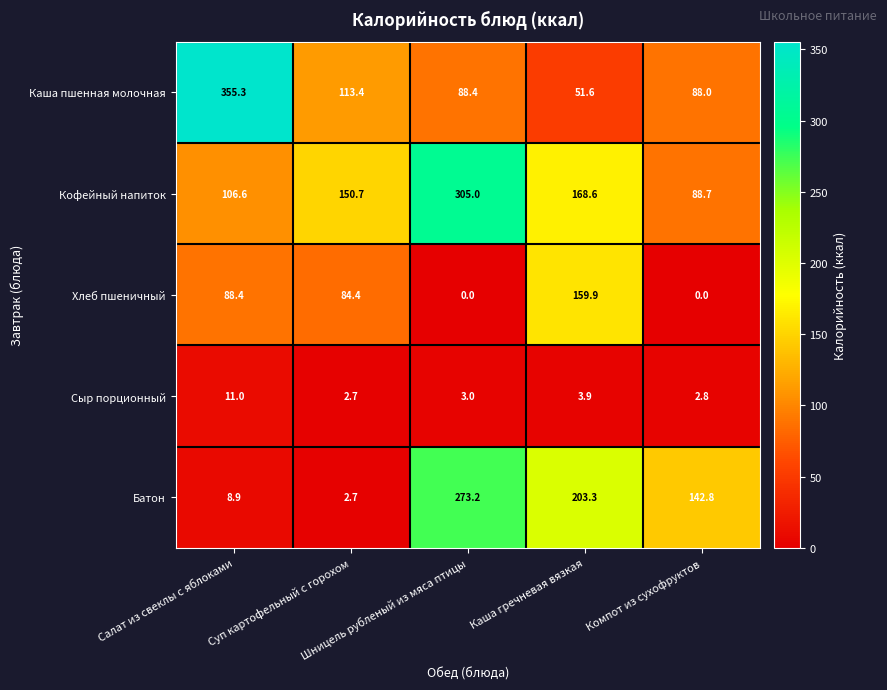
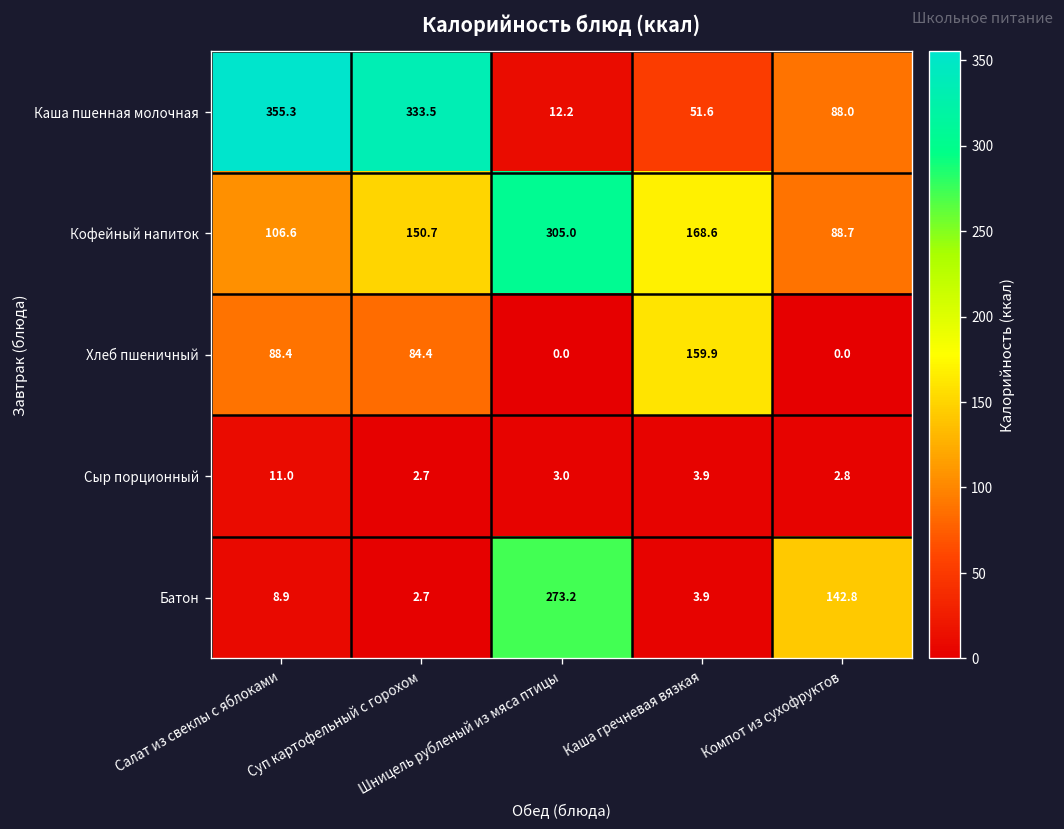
Каша пшенная молочная, Суп картофельный с горохом: 113.4 -> 333.5
Каша пшенная молочная, Шницель рубленый из мяса птицы: 88.4 -> 12.2
Батон, Каша гречневая вязкая: 203.3 -> 3.9
